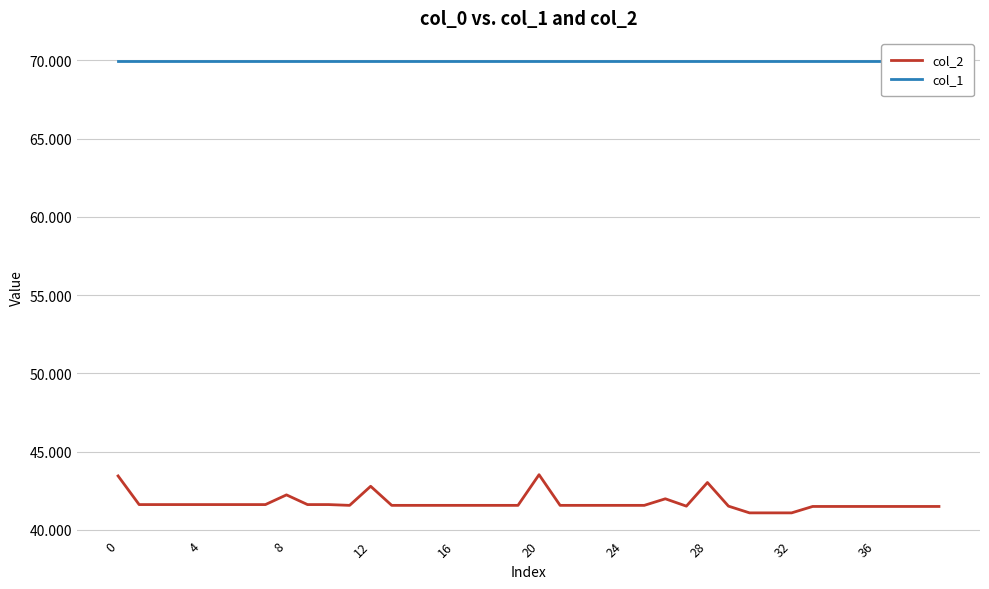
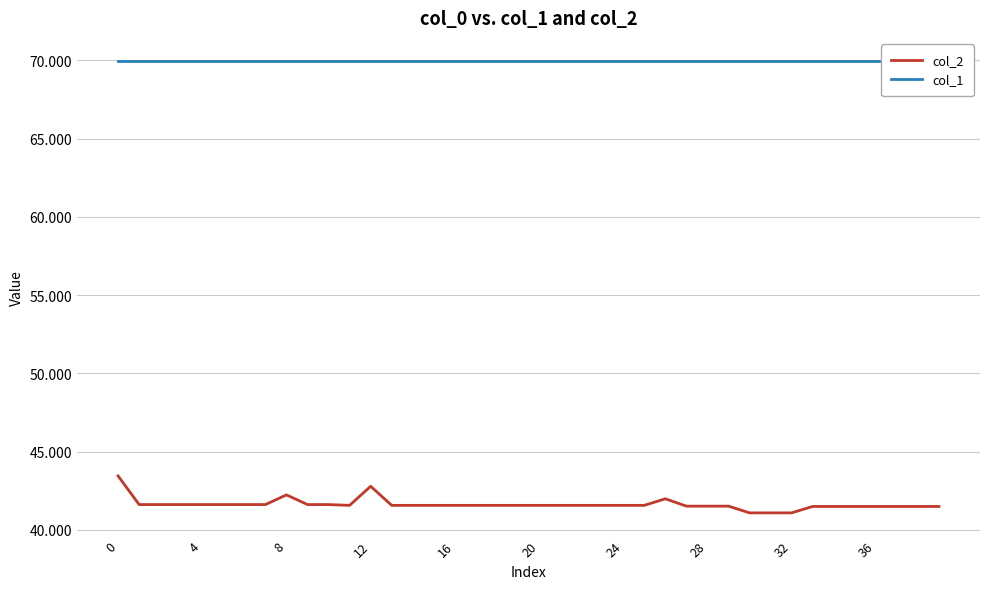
col_2, 20: 43.5 -> 41.6
col_2, 28: 43.0 -> 41.5
